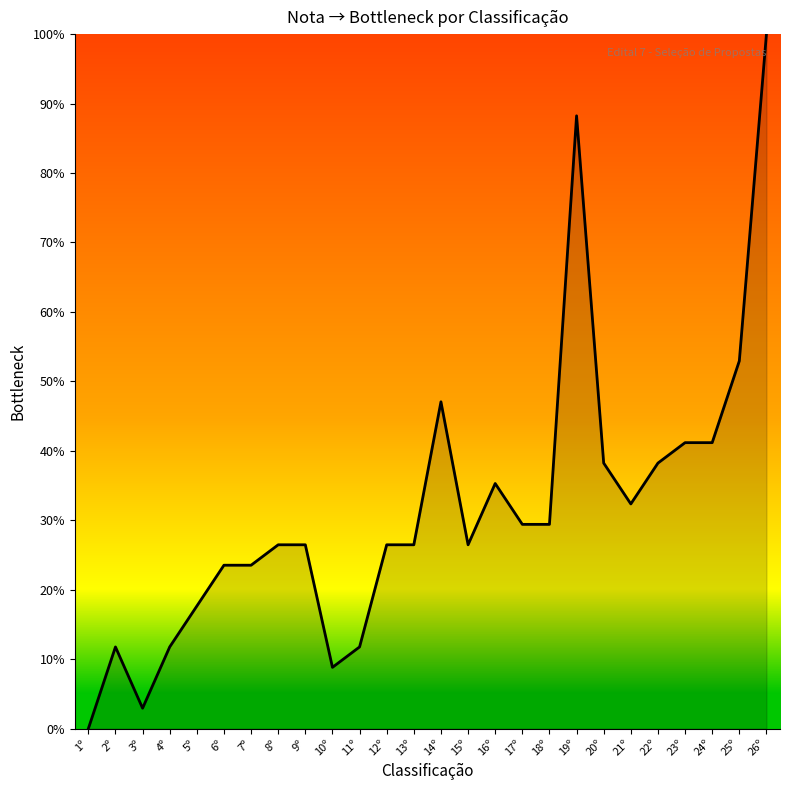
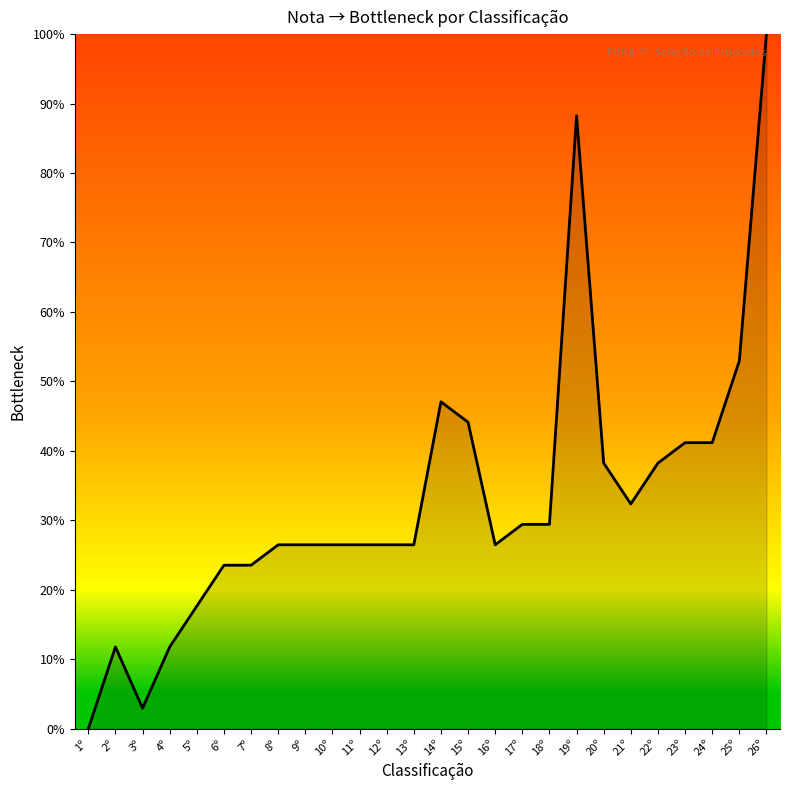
10º: 9% -> 26%
11º: 12% -> 26%
15º: 26% -> 44%
16º: 35% -> 26%
